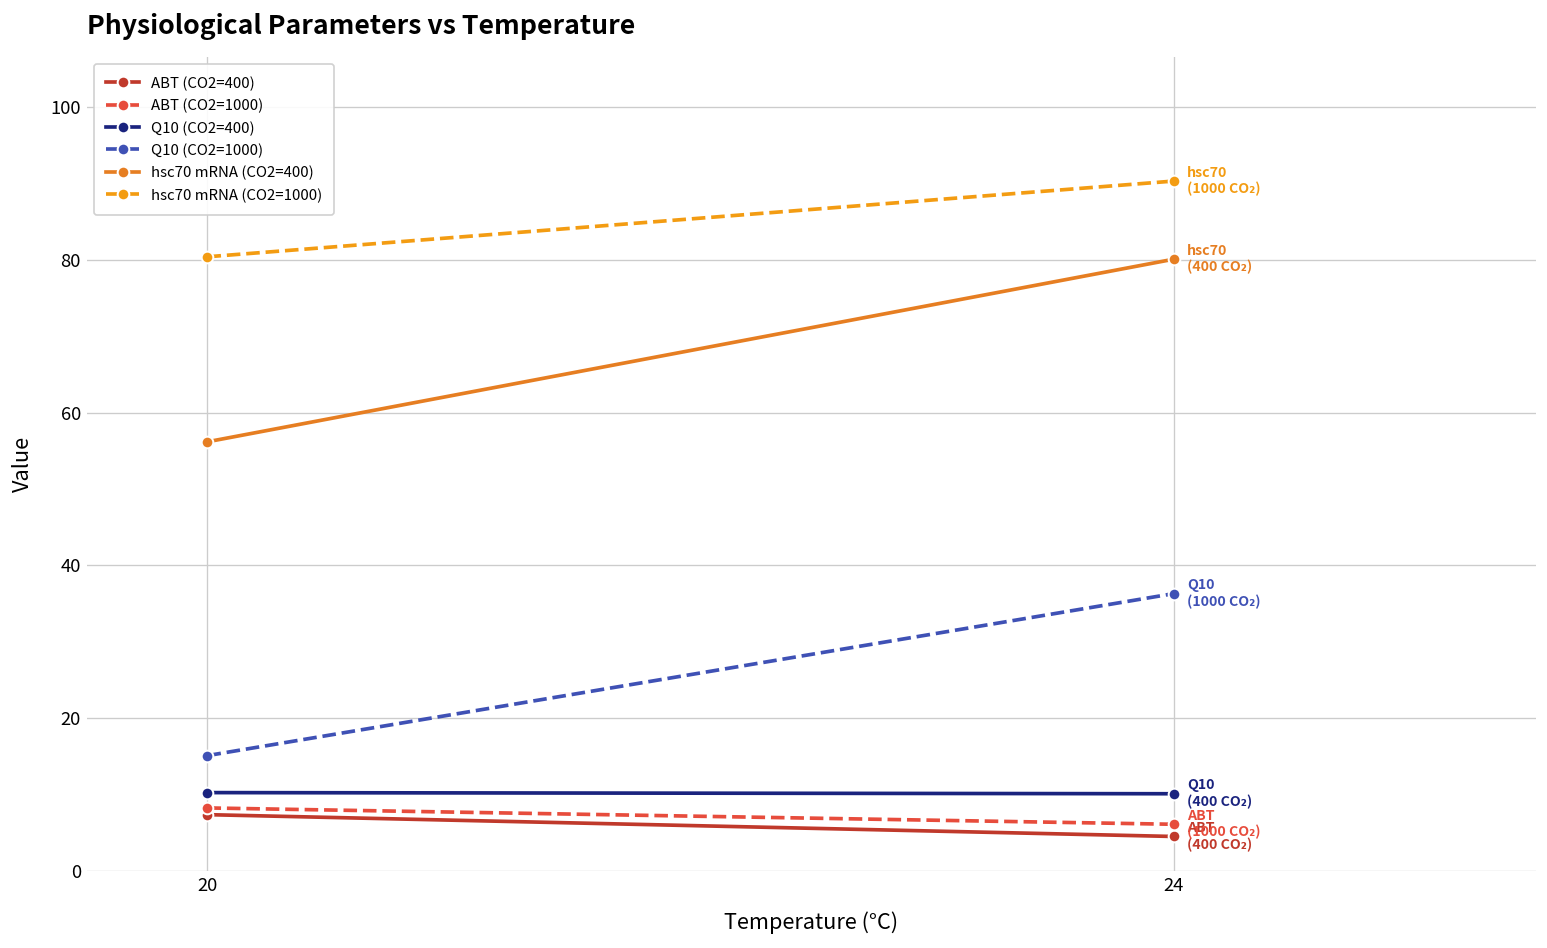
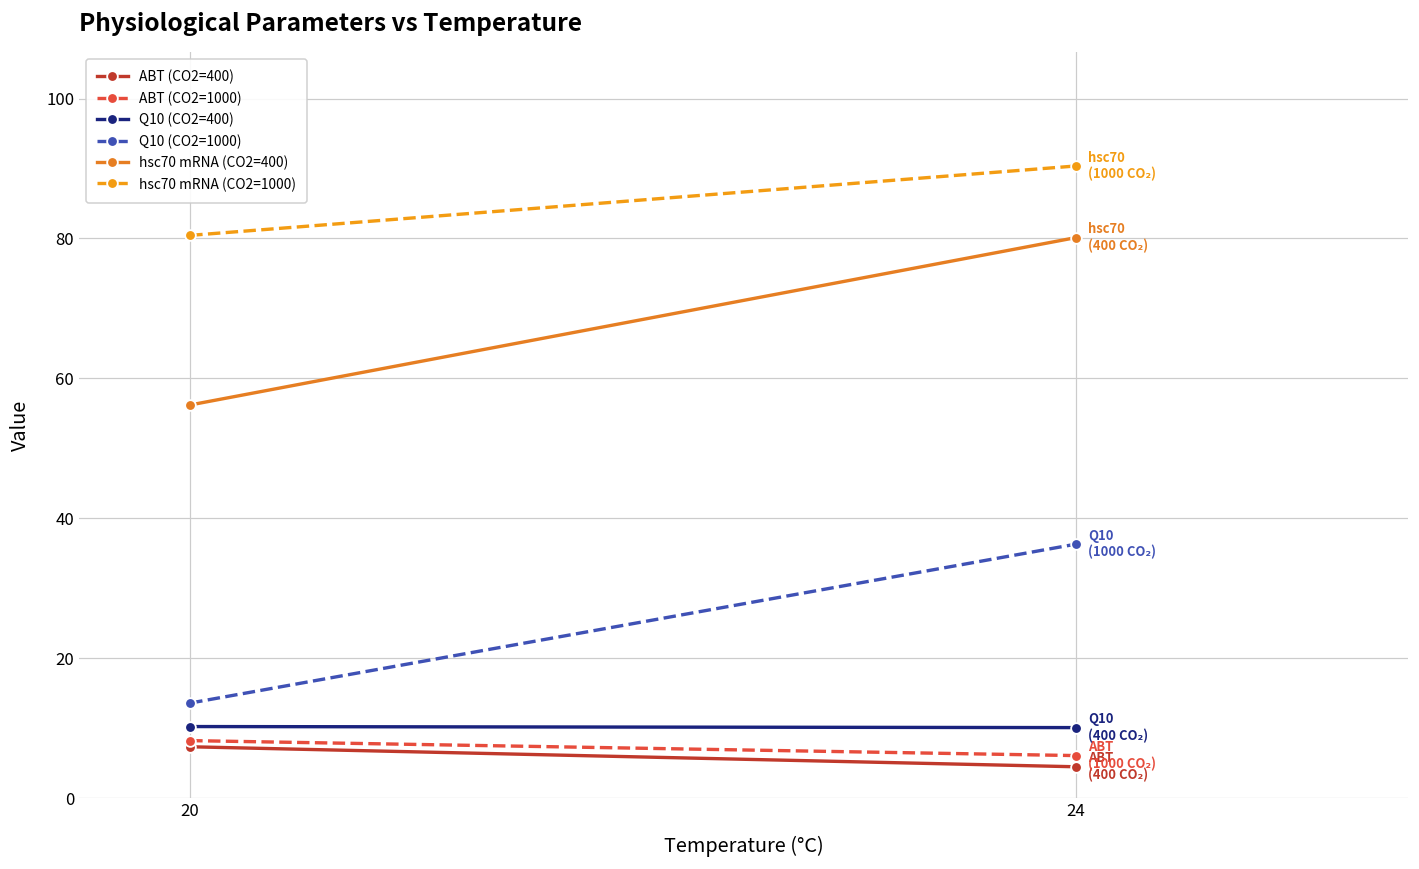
Q10 (CO2=1000), 20: 15 -> 14
